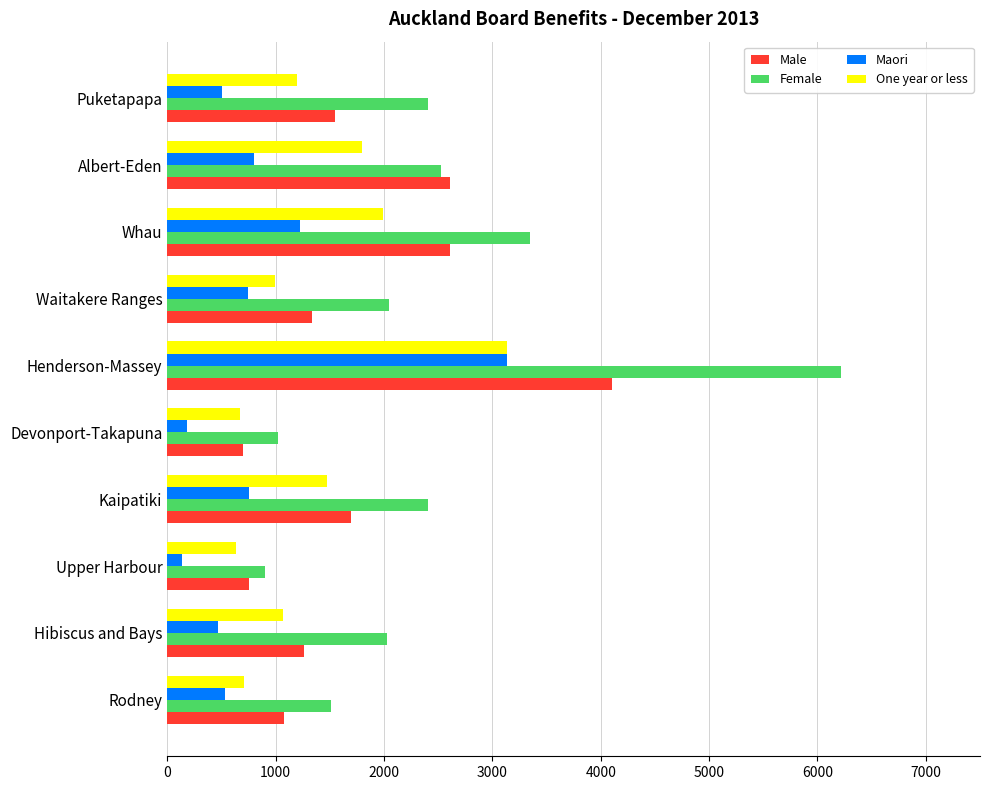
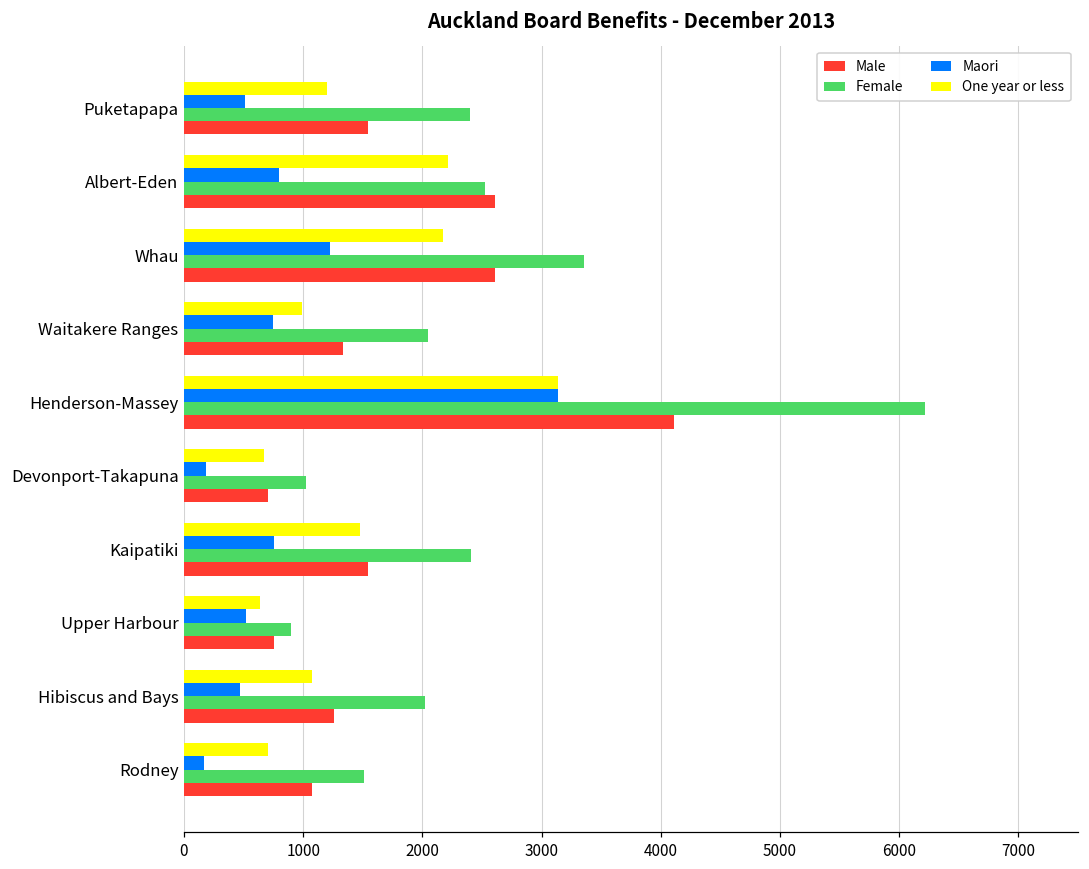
One year or less, Albert-Eden: 1790 -> 2210
One year or less, Whau: 1990 -> 2180
Male, Kaipatiki: 1700 -> 1550
Maori, Upper Harbour: 140 -> 520
Maori, Rodney: 540 -> 170
